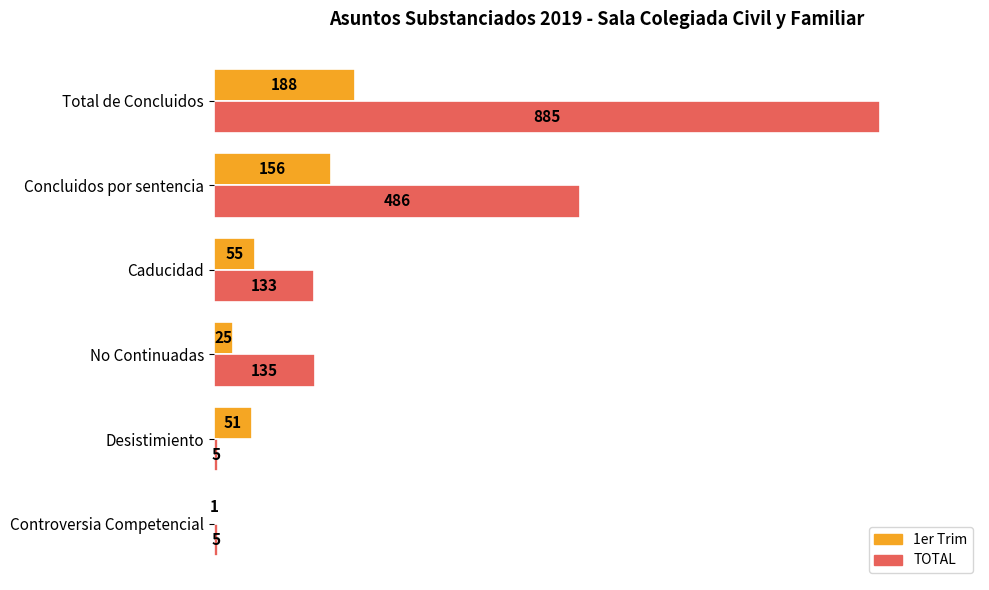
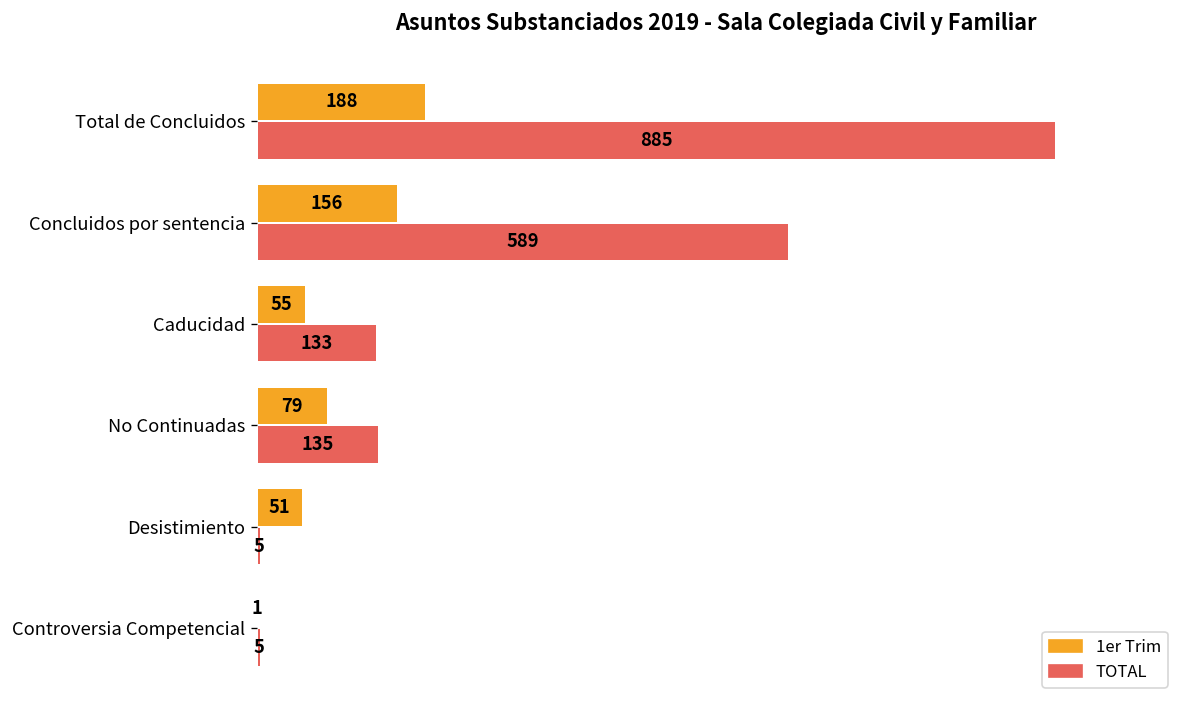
TOTAL, Concluidos por sentencia: 486 -> 589
1er Trim, No Continuadas: 25 -> 79
